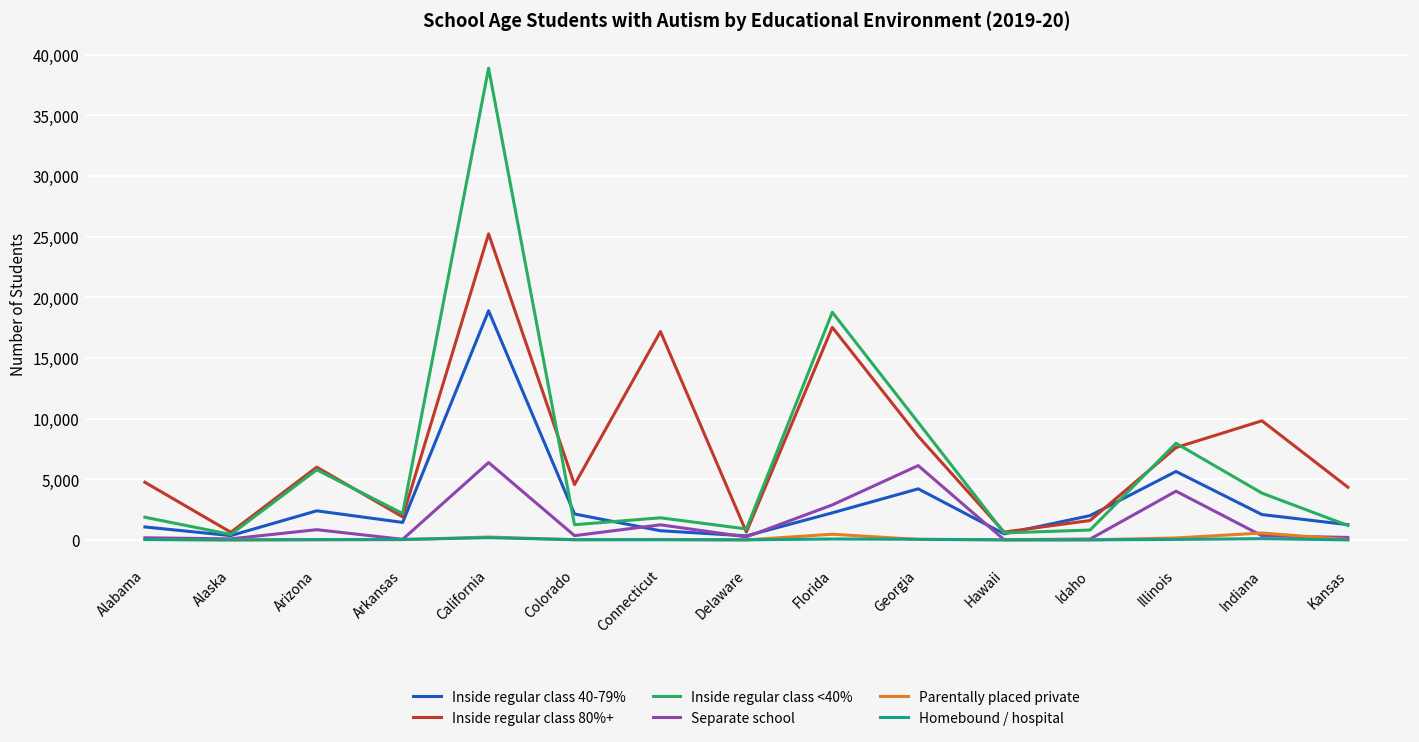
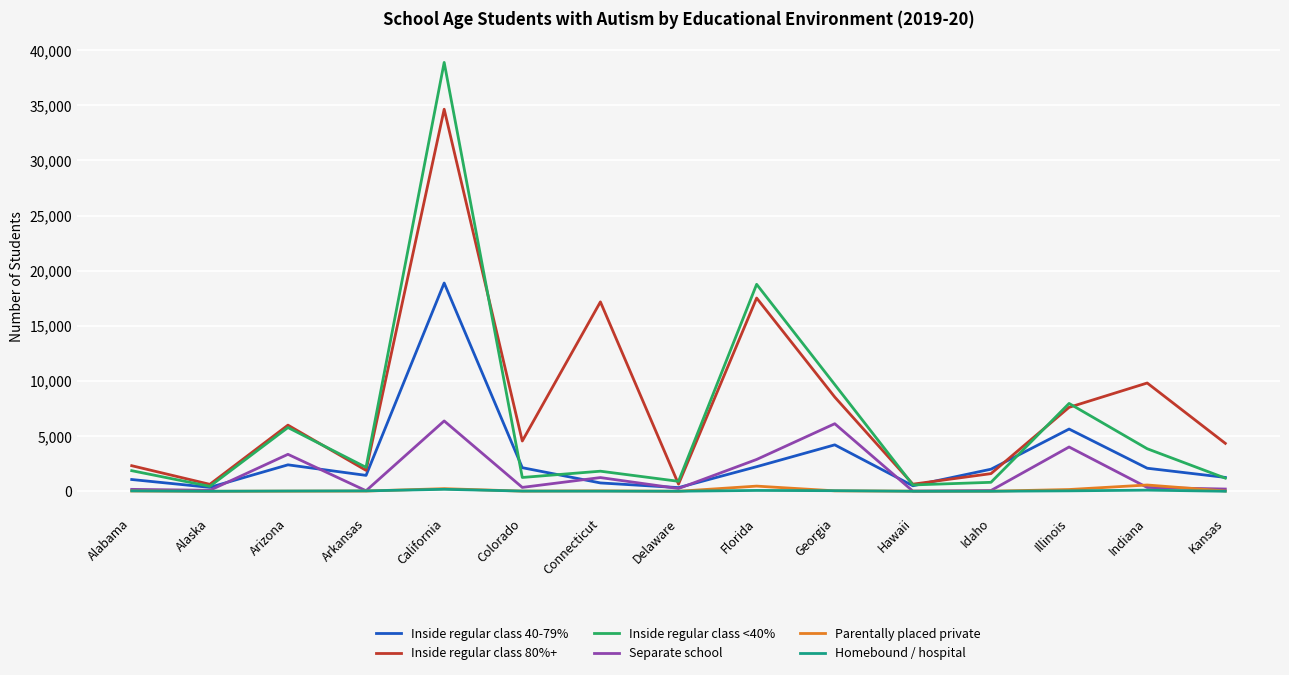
Inside regular class 80%+, Alabama: 4,800 -> 2,300
Separate school, Arizona: 800 -> 3,400
Inside regular class 80%+, California: 25,200 -> 34,600
